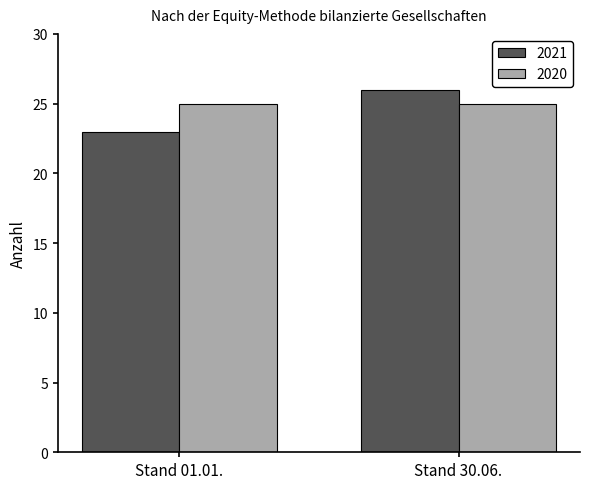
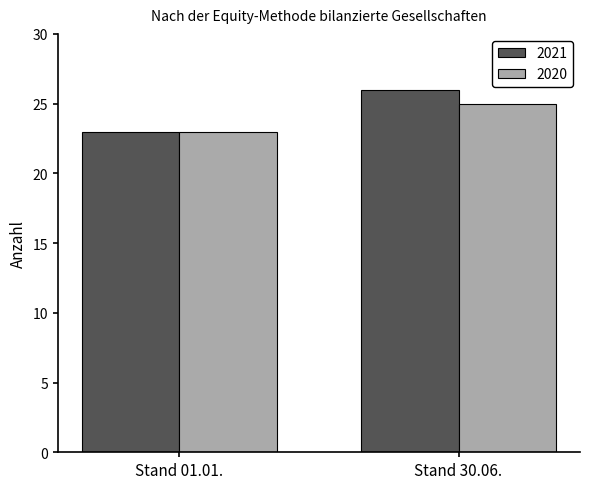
2020, Stand 01.01.: 25 -> 23
